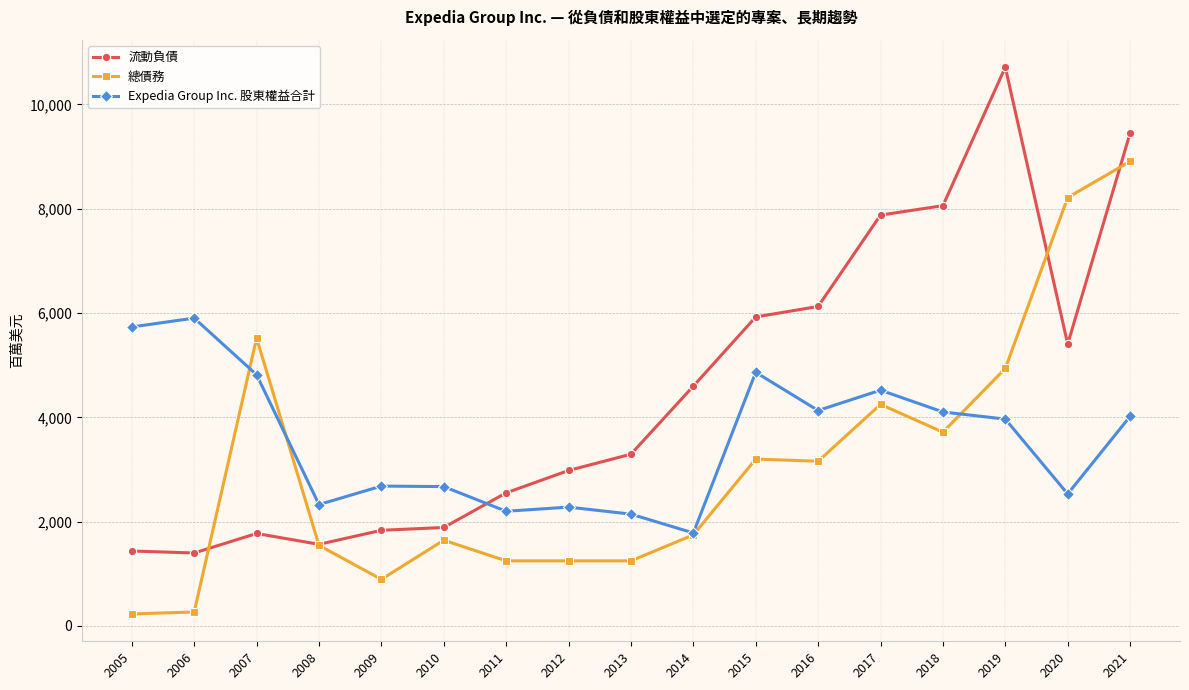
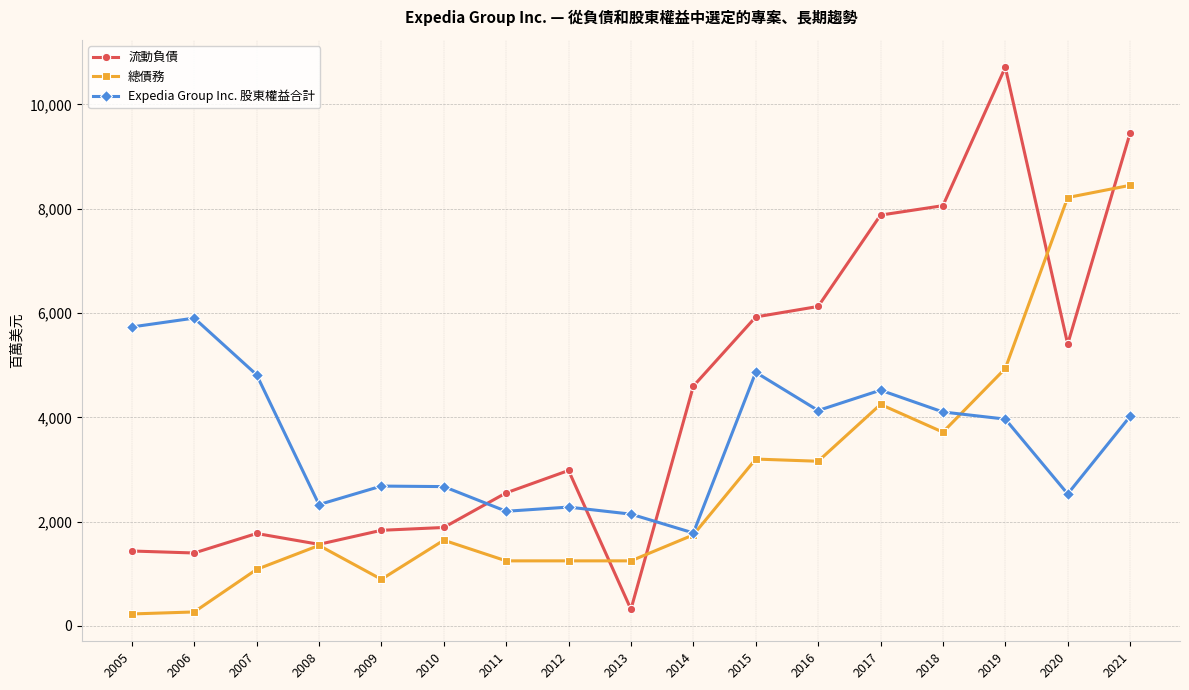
總債務, 2007: 5,500 -> 1,100
流動負債, 2013: 3,300 -> 300
總債務, 2021: 8,900 -> 8,500
